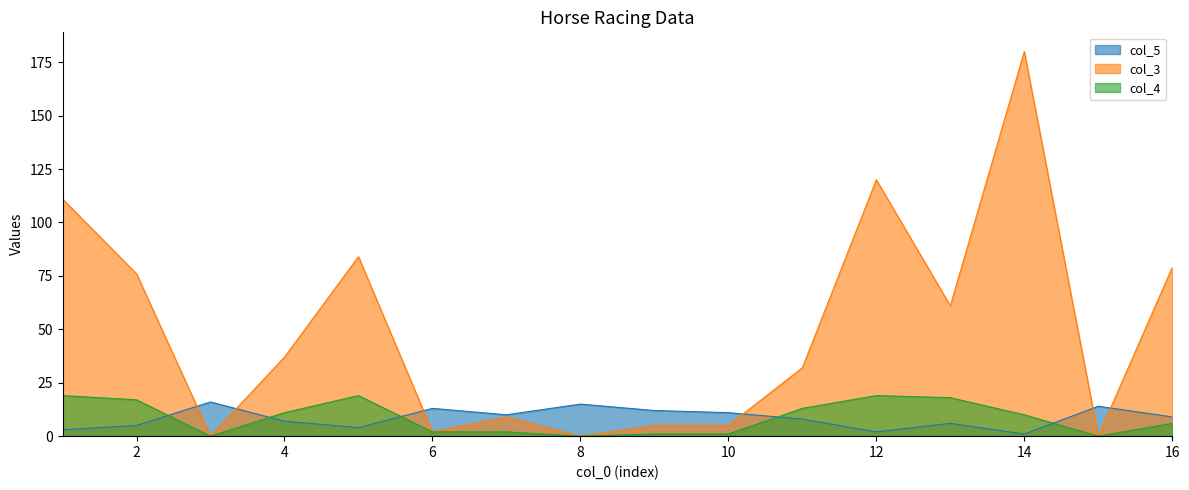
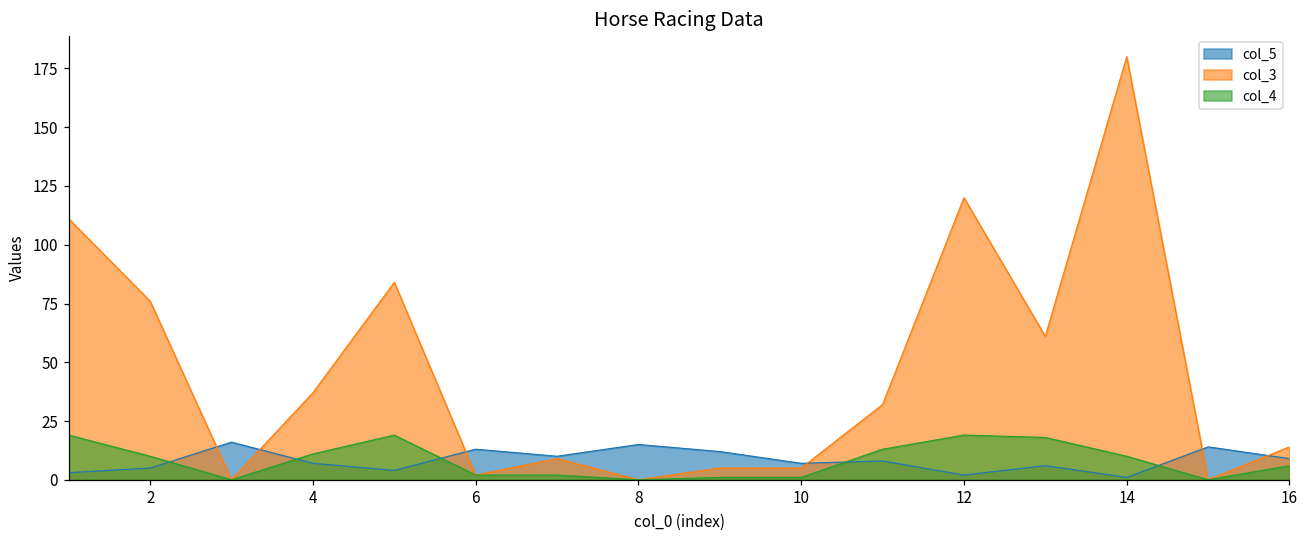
col_4, 2: 17 -> 10
col_5, 10: 11 -> 7
col_3, 16: 79 -> 14
